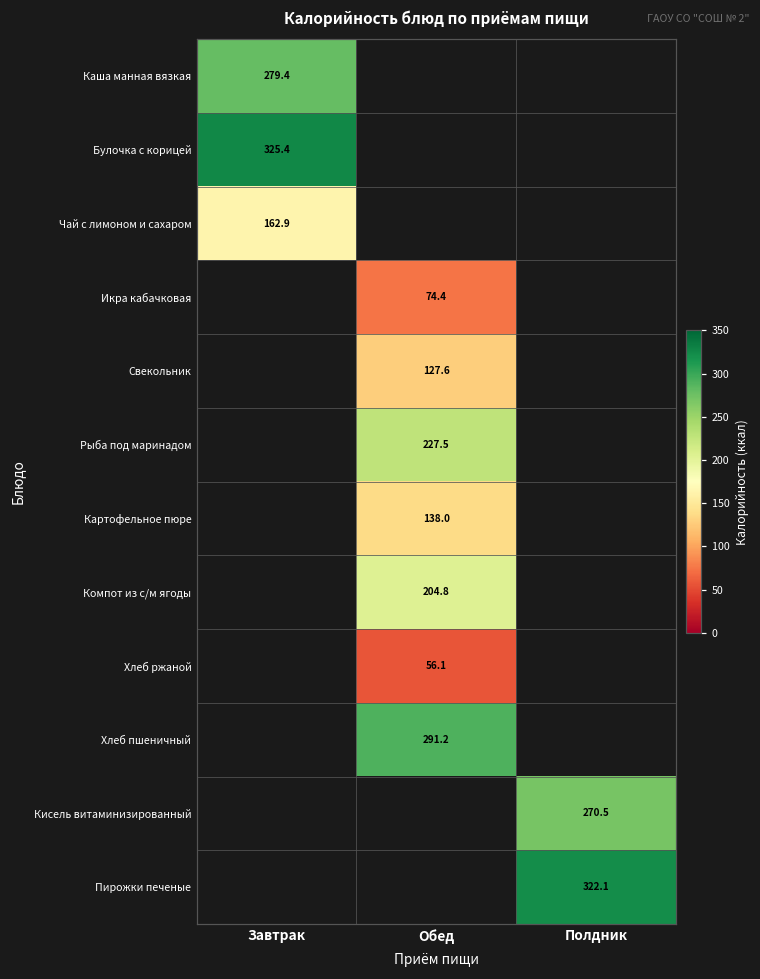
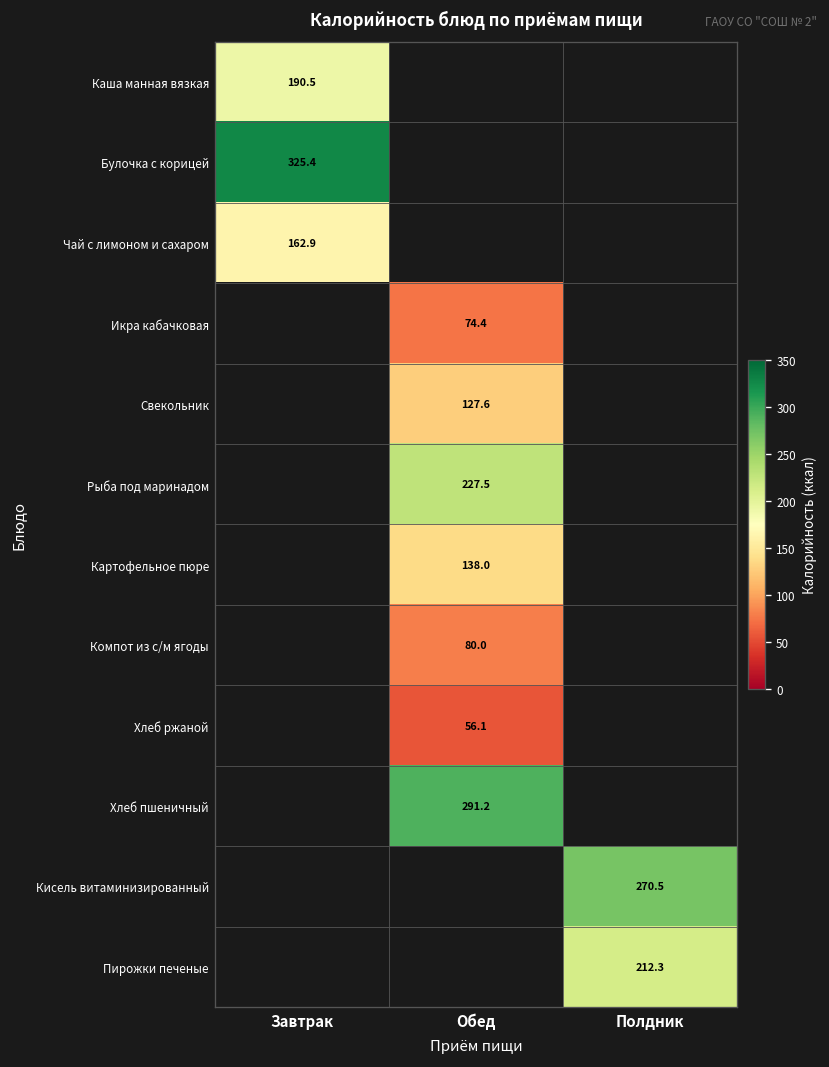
Каша манная вязкая, Завтрак: 279.4 -> 190.5
Компот из с/м ягоды, Обед: 204.8 -> 80.0
Пирожки печеные, Полдник: 322.1 -> 212.3
